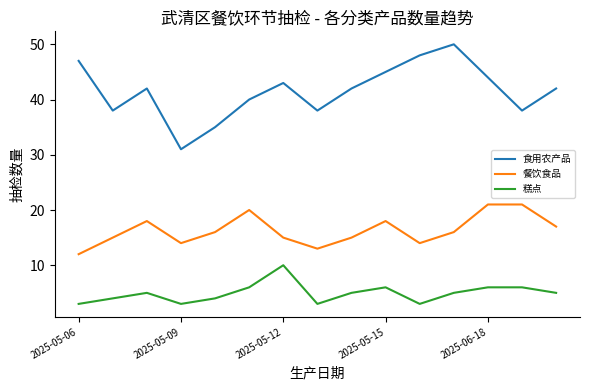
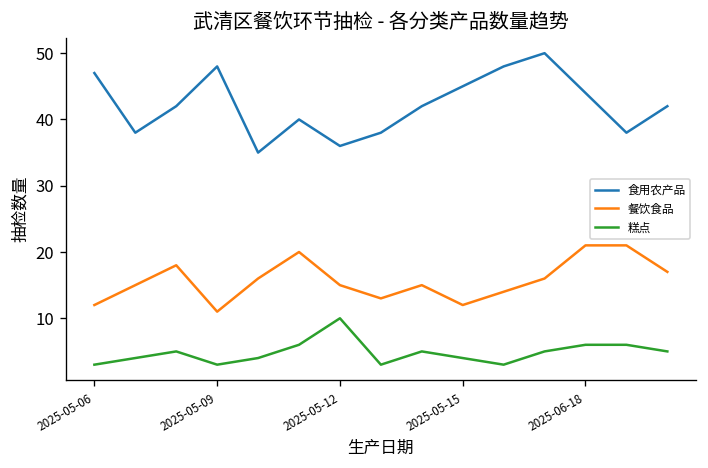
食用农产品, 2025-05-09: 31 -> 48
餐饮食品, 2025-05-09: 14 -> 11
食用农产品, 2025-05-12: 43 -> 36
餐饮食品, 2025-05-15: 18 -> 12
糕点, 2025-05-15: 6 -> 4
